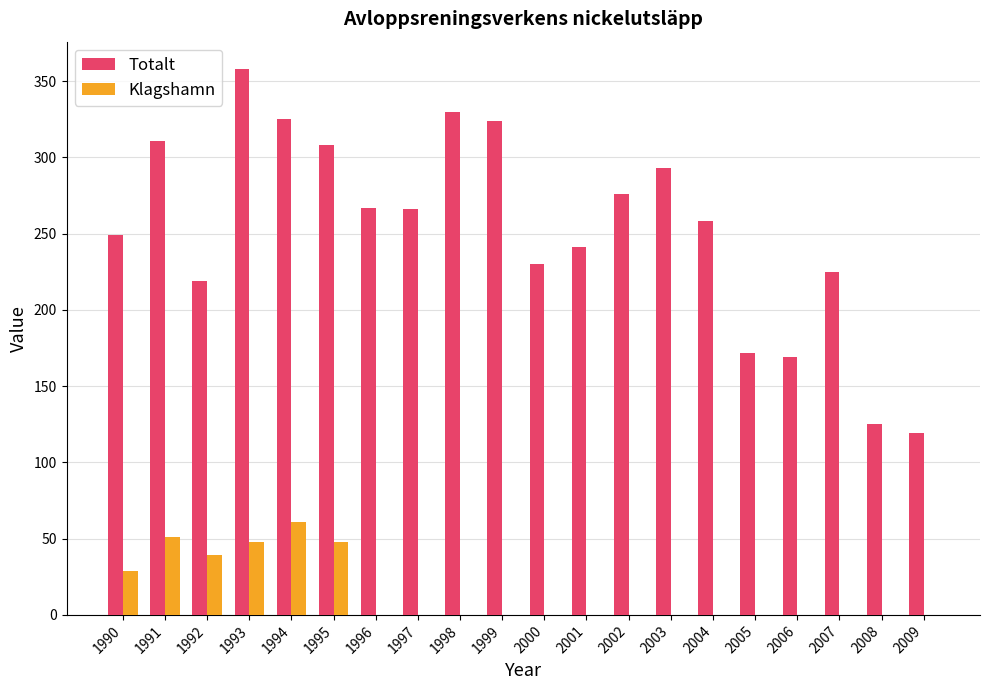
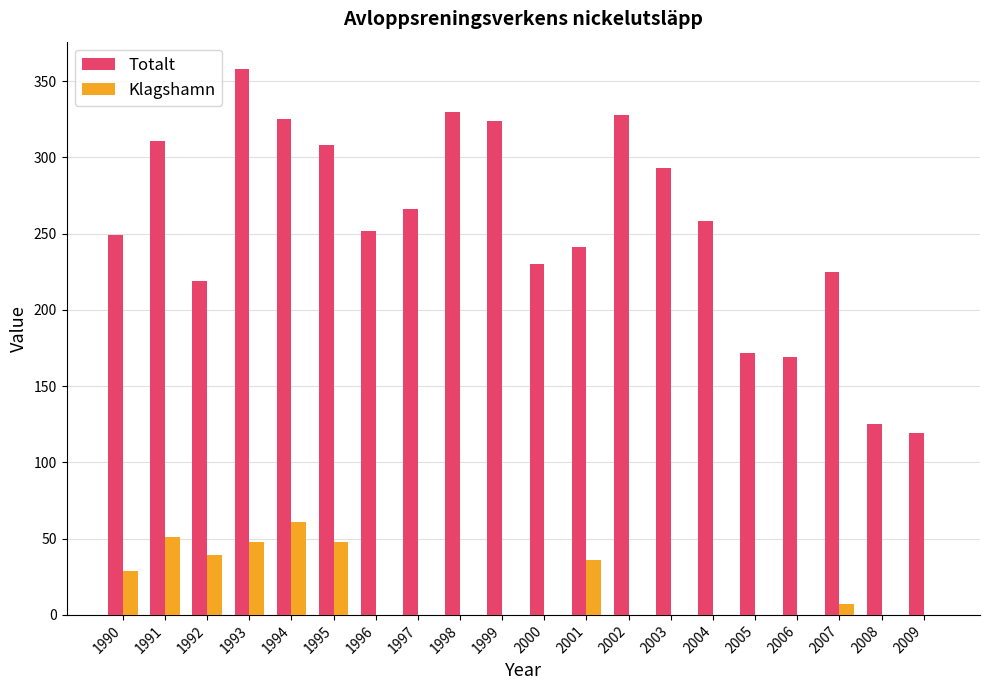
Totalt, 1996: 267 -> 252
Klagshamn, 2001: 0 -> 36
Totalt, 2002: 276 -> 328
Klagshamn, 2007: 0 -> 7
